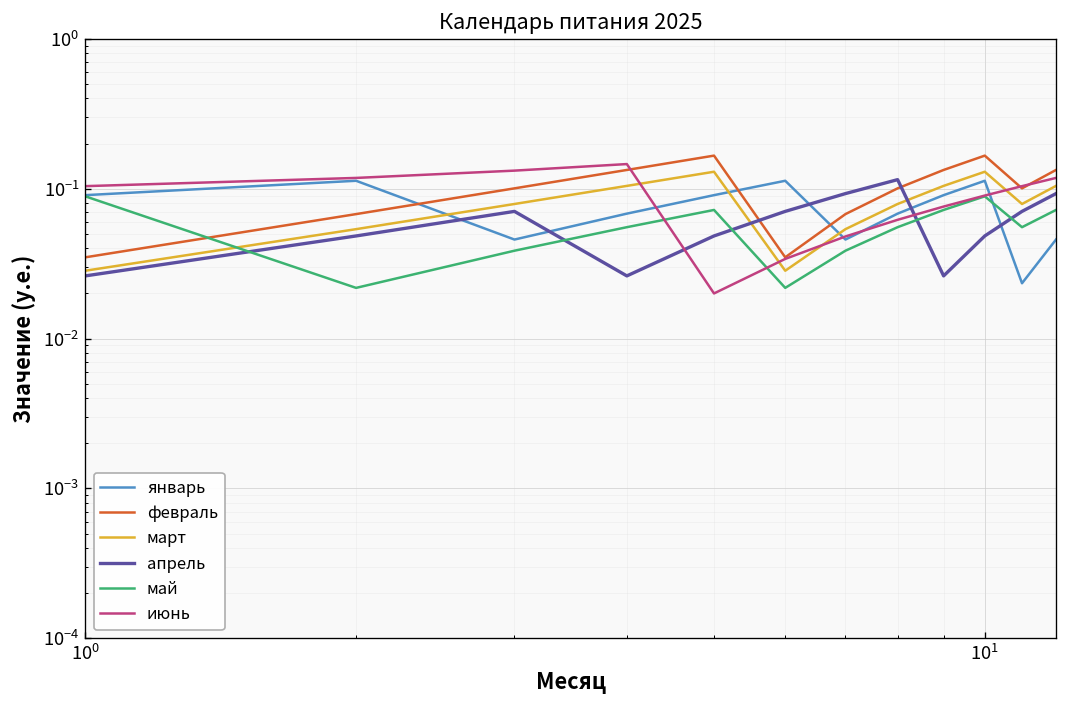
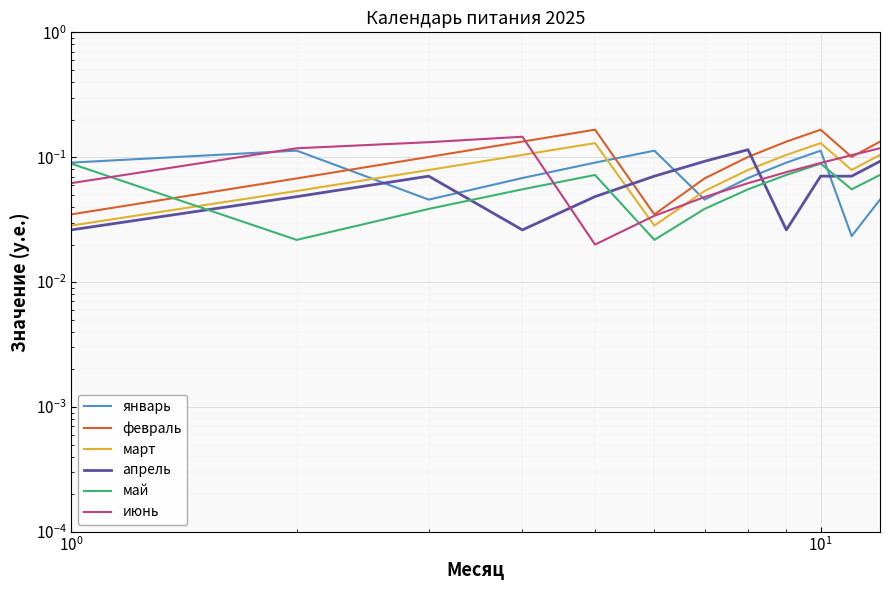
июнь, 10^0: 0.10 -> 0.06
апрель, 10^1: 0.048 -> 0.07
